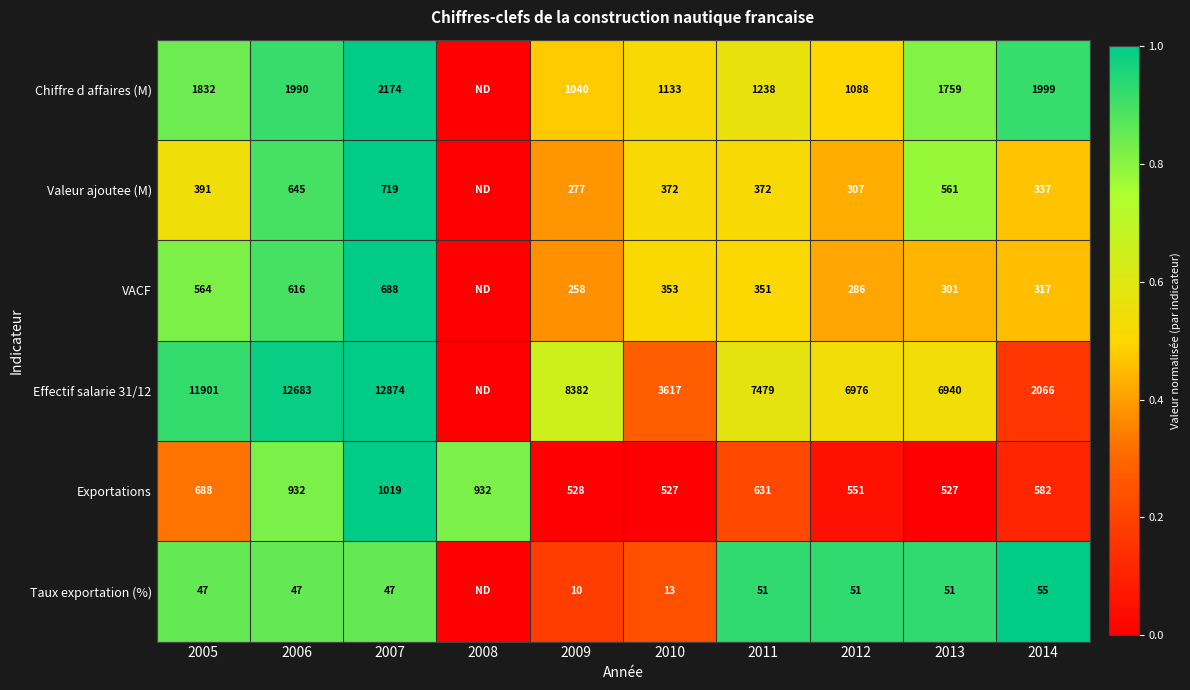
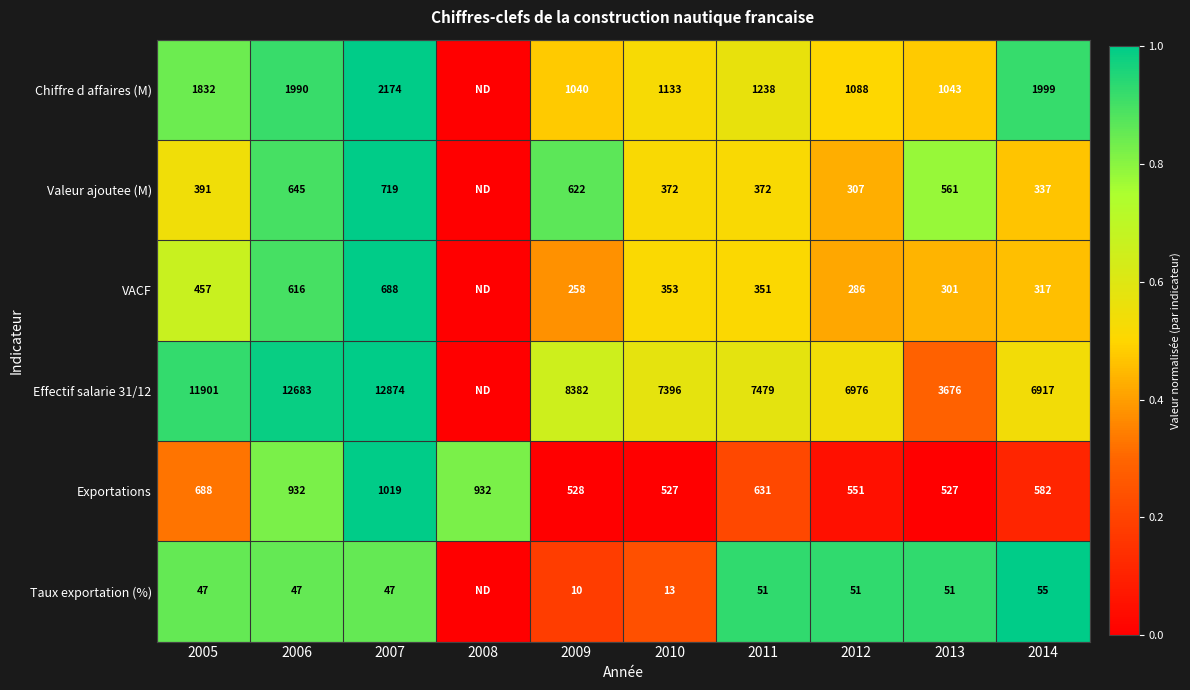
Chiffre d affaires (M), 2013: 1759 -> 1043
Valeur ajoutee (M), 2009: 277 -> 622
VACF, 2005: 564 -> 457
Effectif salarie 31/12, 2010: 3617 -> 7396
Effectif salarie 31/12, 2013: 6940 -> 3676
Effectif salarie 31/12, 2014: 2066 -> 6917
